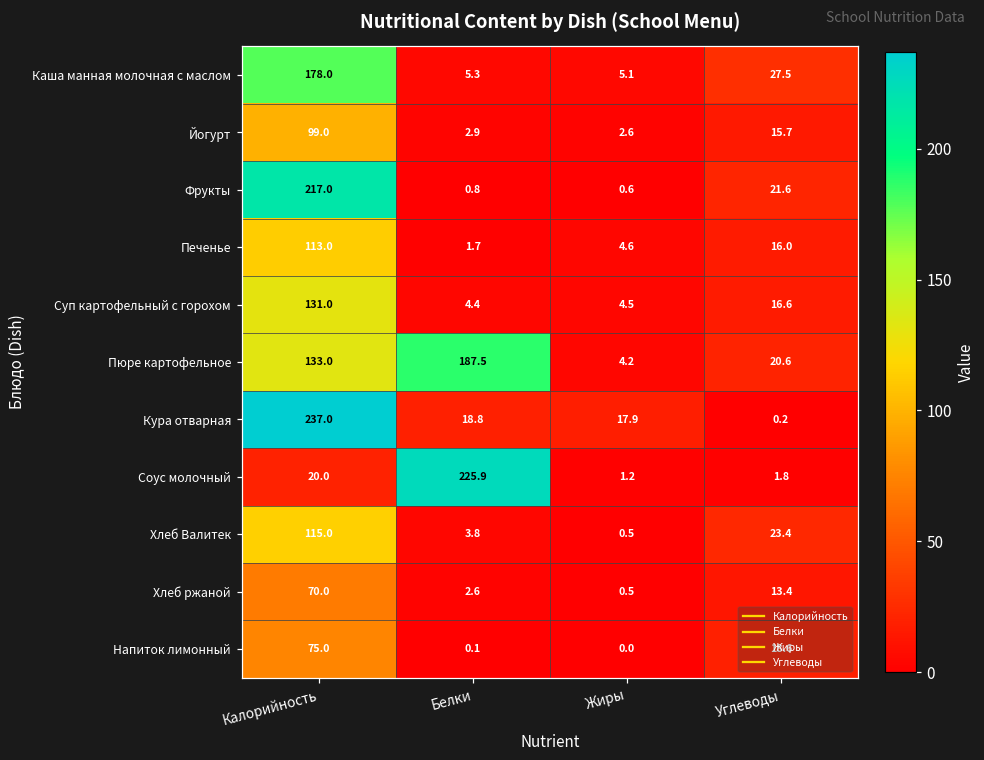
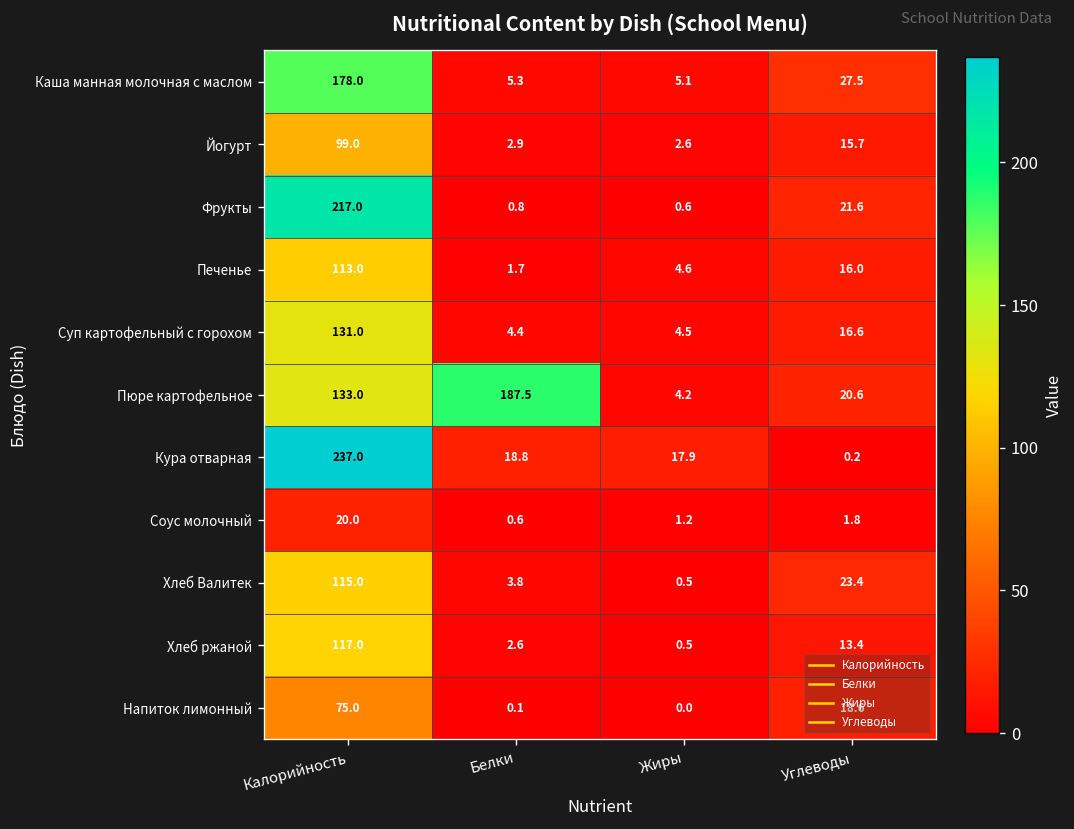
Соус молочный, Белки: 225.9 -> 0.6
Хлеб ржаной, Калорийность: 70.0 -> 117.0
